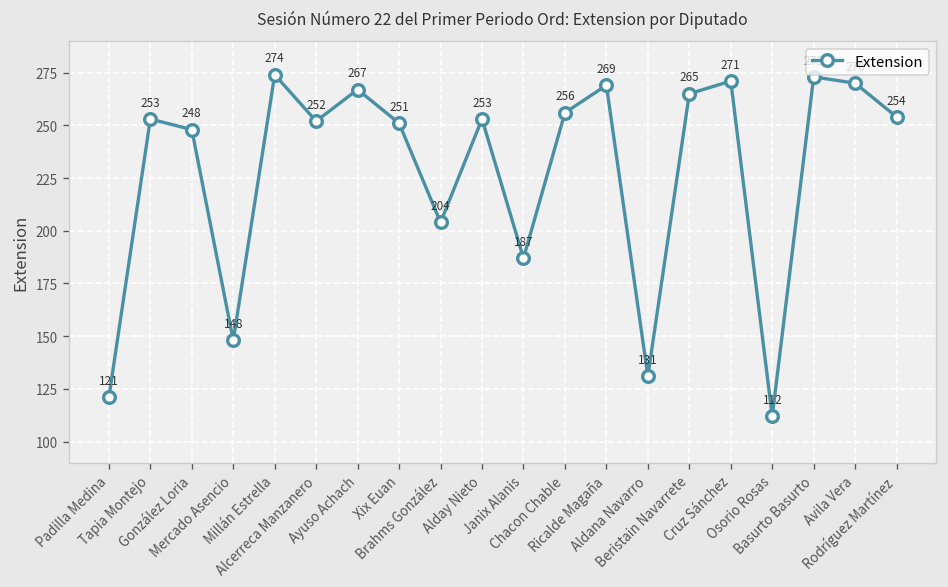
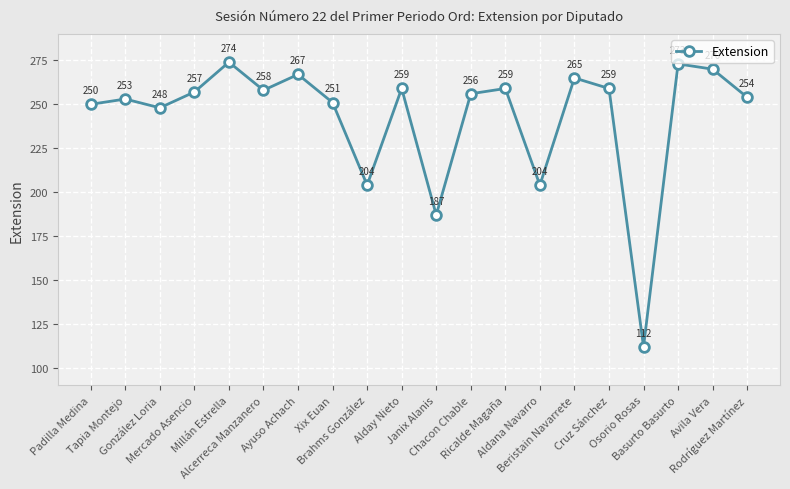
Padilla Medina: 121 -> 250
Mercado Asencio: 148 -> 257
Alcerreca Manzanero: 252 -> 258
Alday Nieto: 253 -> 259
Ricalde Magaña: 269 -> 259
Aldana Navarro: 131 -> 204
Cruz Sánchez: 271 -> 259
